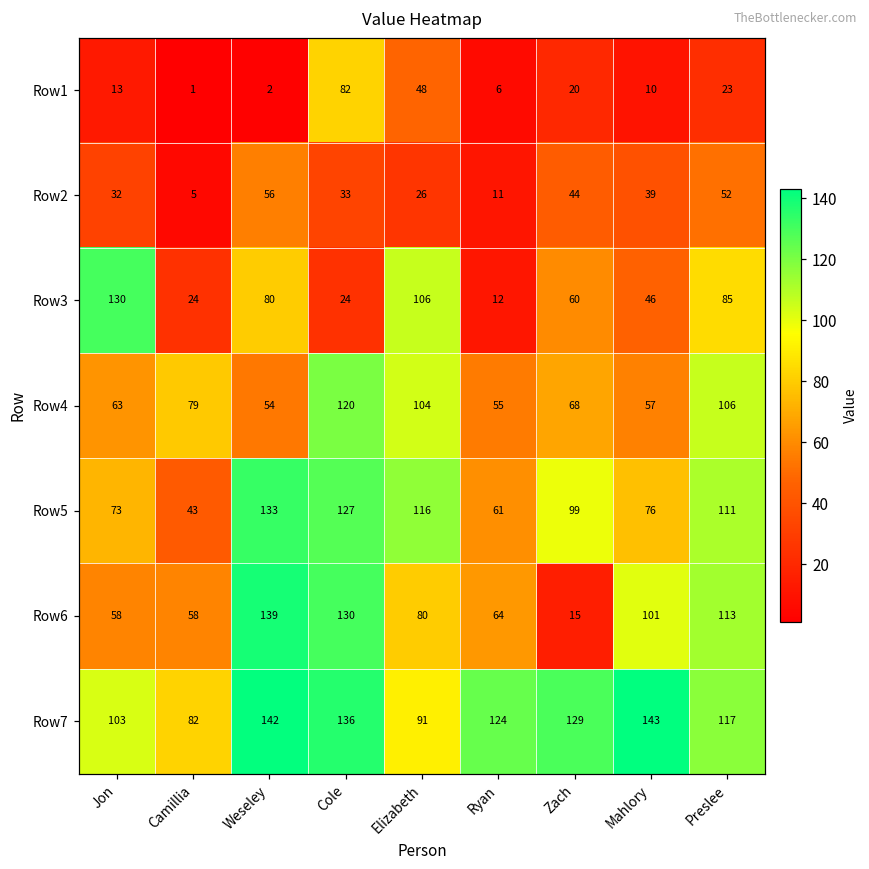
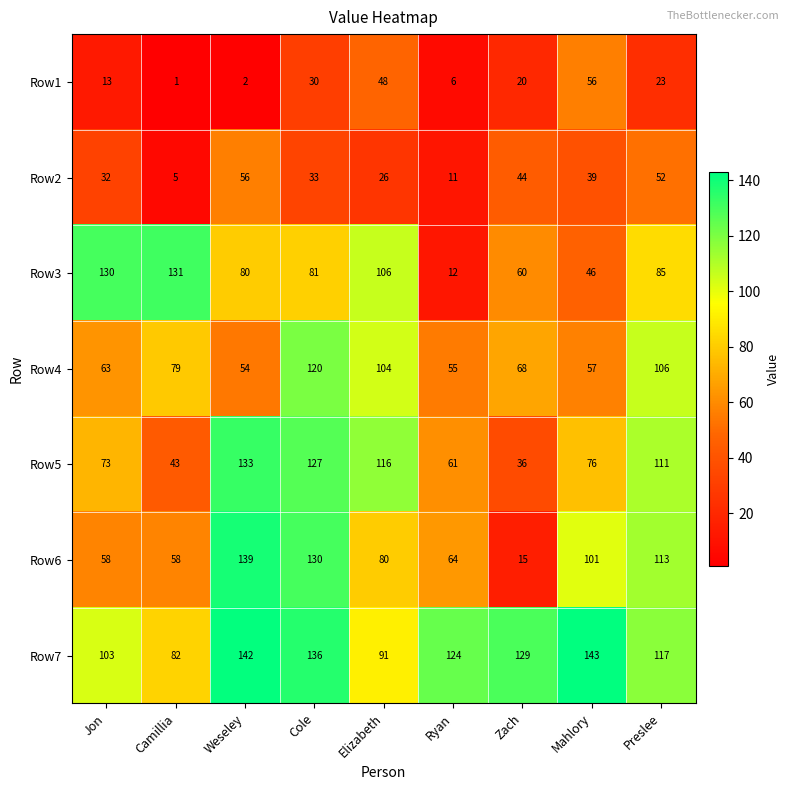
Row1, Cole: 82 -> 30
Row1, Mahlory: 10 -> 56
Row3, Camillia: 24 -> 131
Row3, Cole: 24 -> 81
Row5, Zach: 99 -> 36
